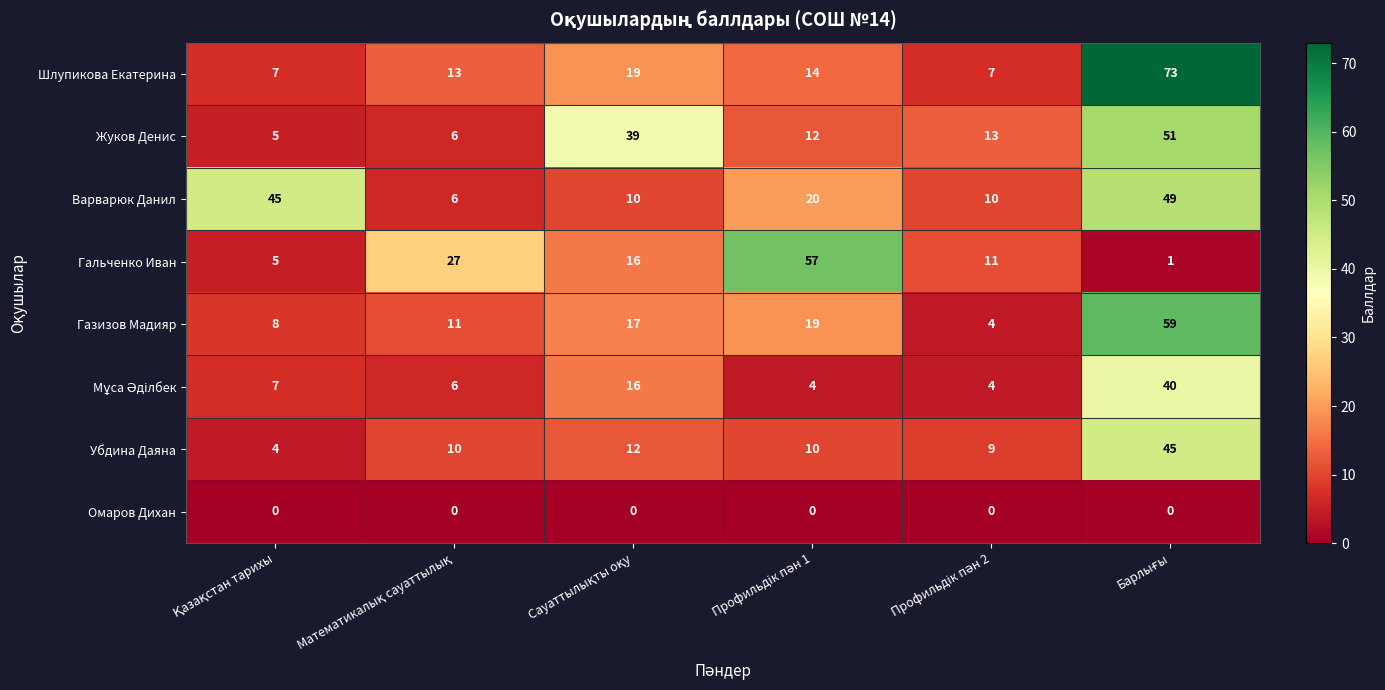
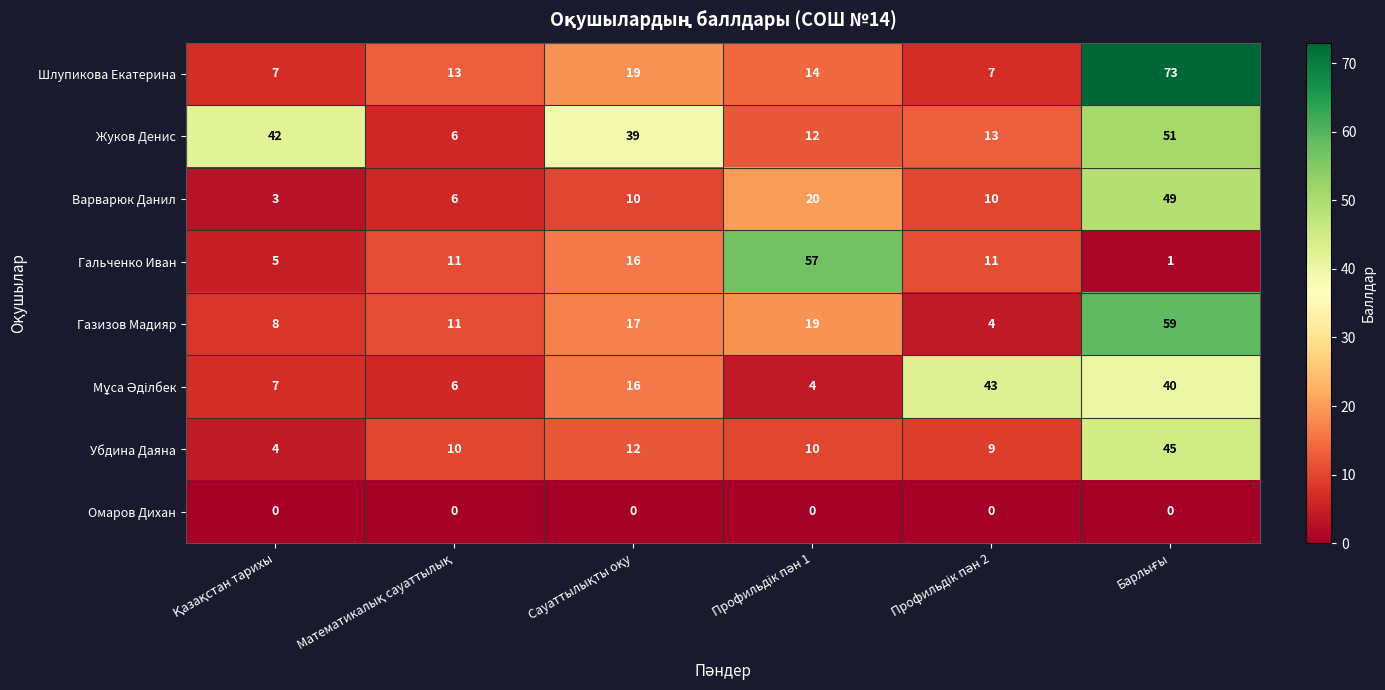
Жуков Денис, Қазақстан тарихы: 5 -> 42
Варварюк Данил, Қазақстан тарихы: 45 -> 3
Гальченко Иван, Математикалық сауаттылық: 27 -> 11
Мұса Әділбек, Профильдік пән 2: 4 -> 43
